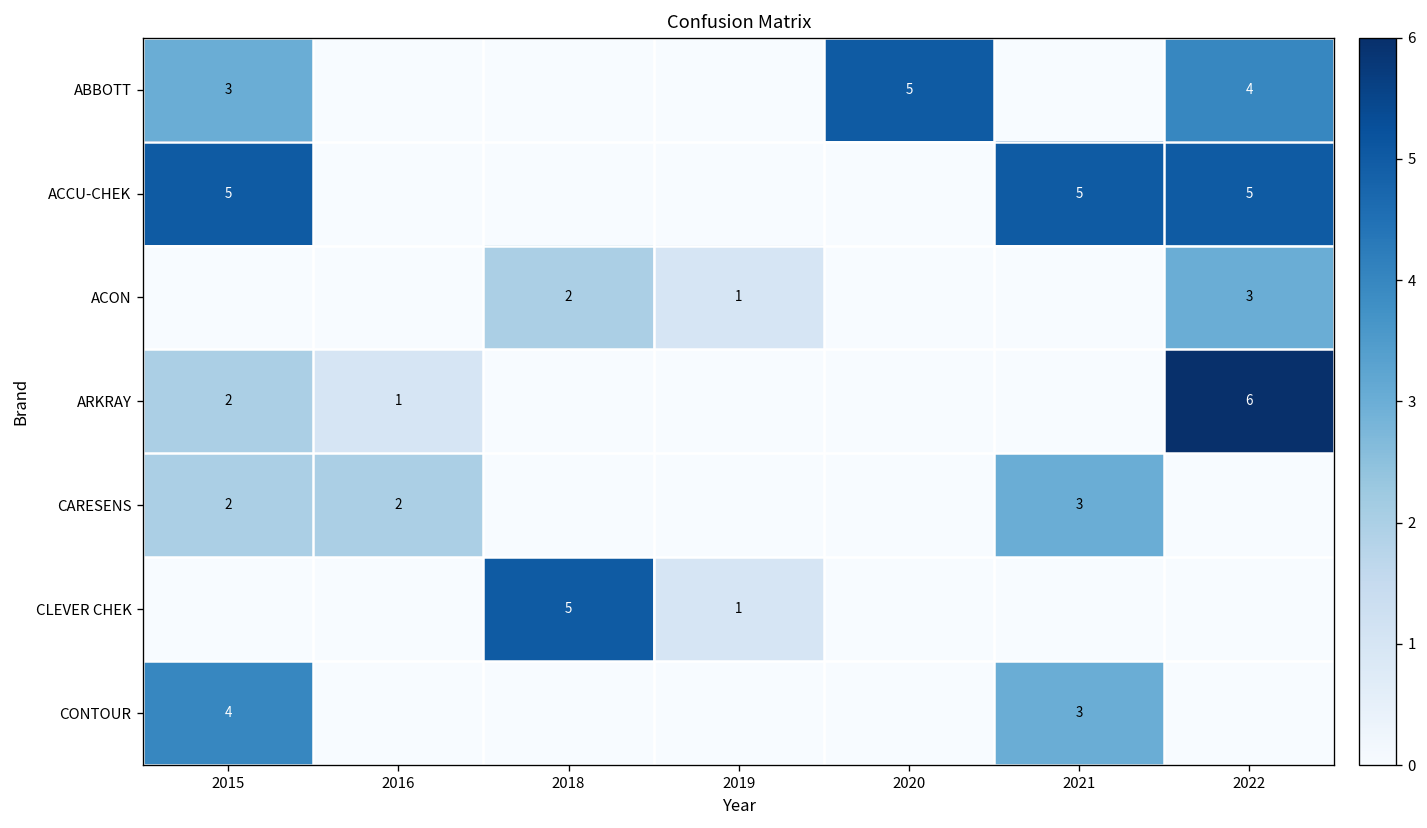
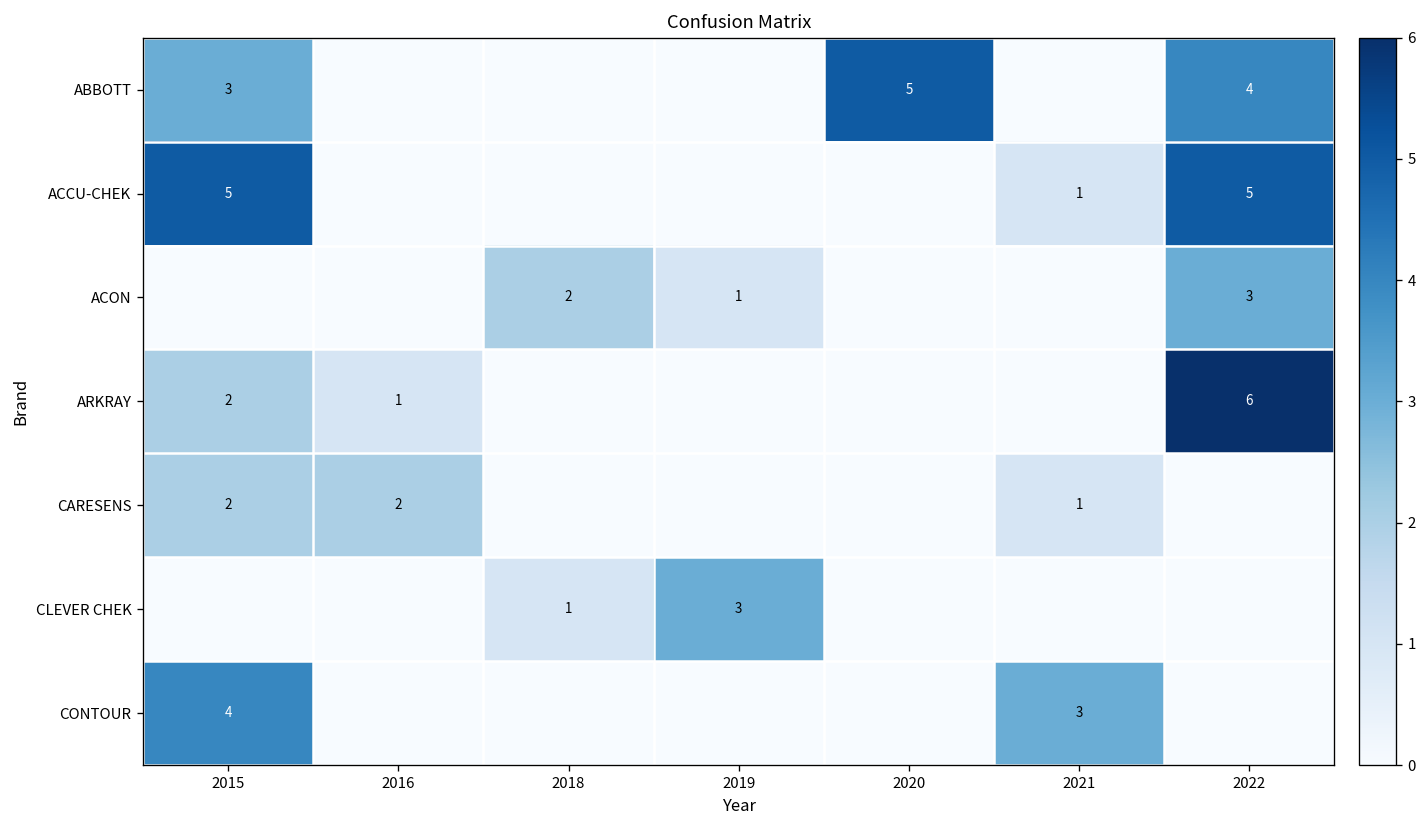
ACCU-CHEK, 2021: 5 -> 1
CARESENS, 2021: 3 -> 1
CLEVER CHEK, 2018: 5 -> 1
CLEVER CHEK, 2019: 1 -> 3
